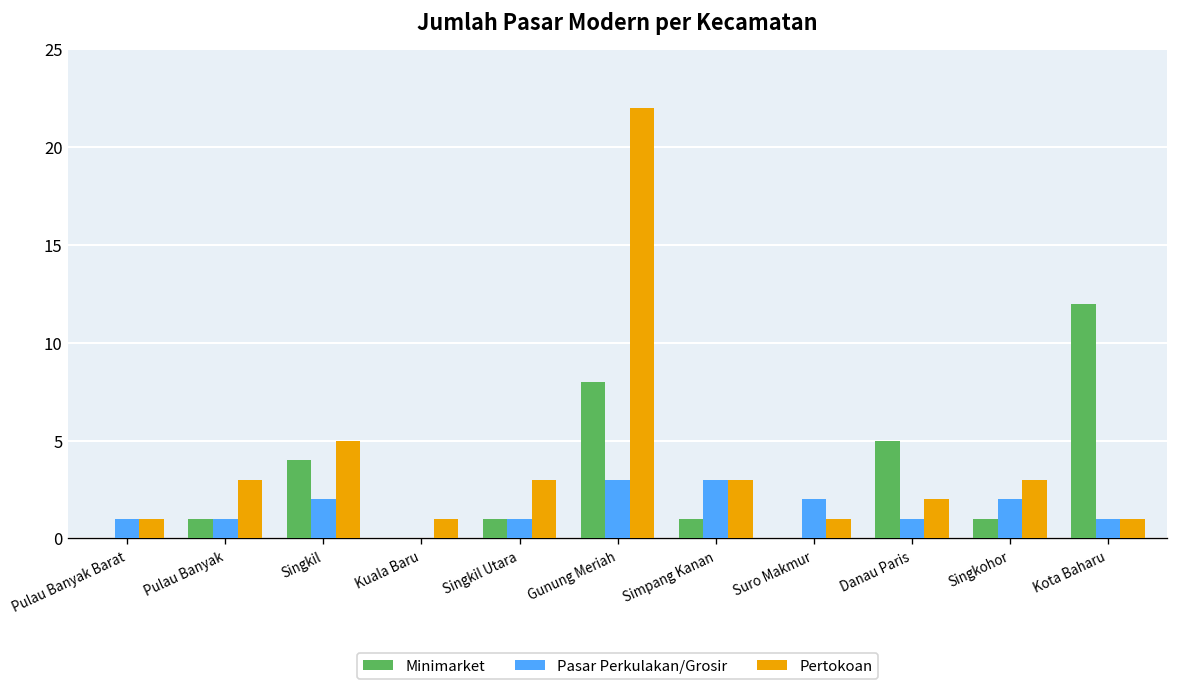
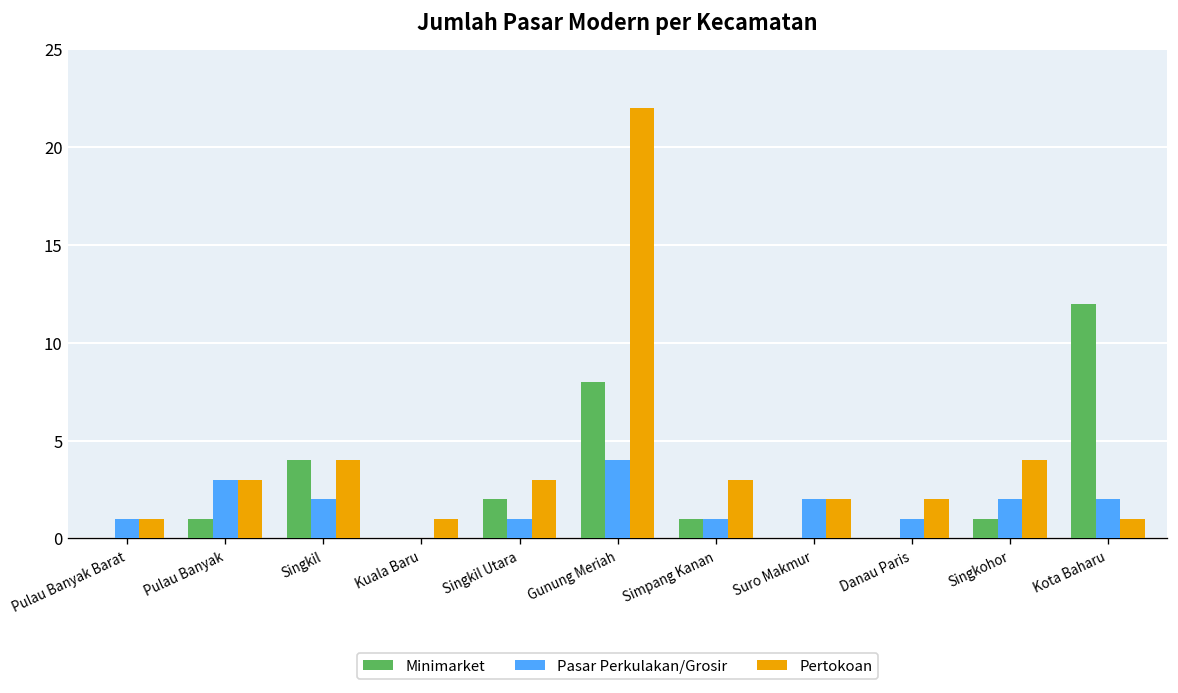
Pasar Perkulakan/Grosir, Pulau Banyak: 1 -> 3
Pertokoan, Singkil: 5 -> 4
Minimarket, Singkil Utara: 1 -> 2
Pasar Perkulakan/Grosir, Gunung Meriah: 3 -> 4
Pasar Perkulakan/Grosir, Simpang Kanan: 3 -> 1
Pertokoan, Suro Makmur: 1 -> 2
Minimarket, Danau Paris: 5 -> 0
Pertokoan, Singkohor: 3 -> 4
Pasar Perkulakan/Grosir, Kota Baharu: 1 -> 2
